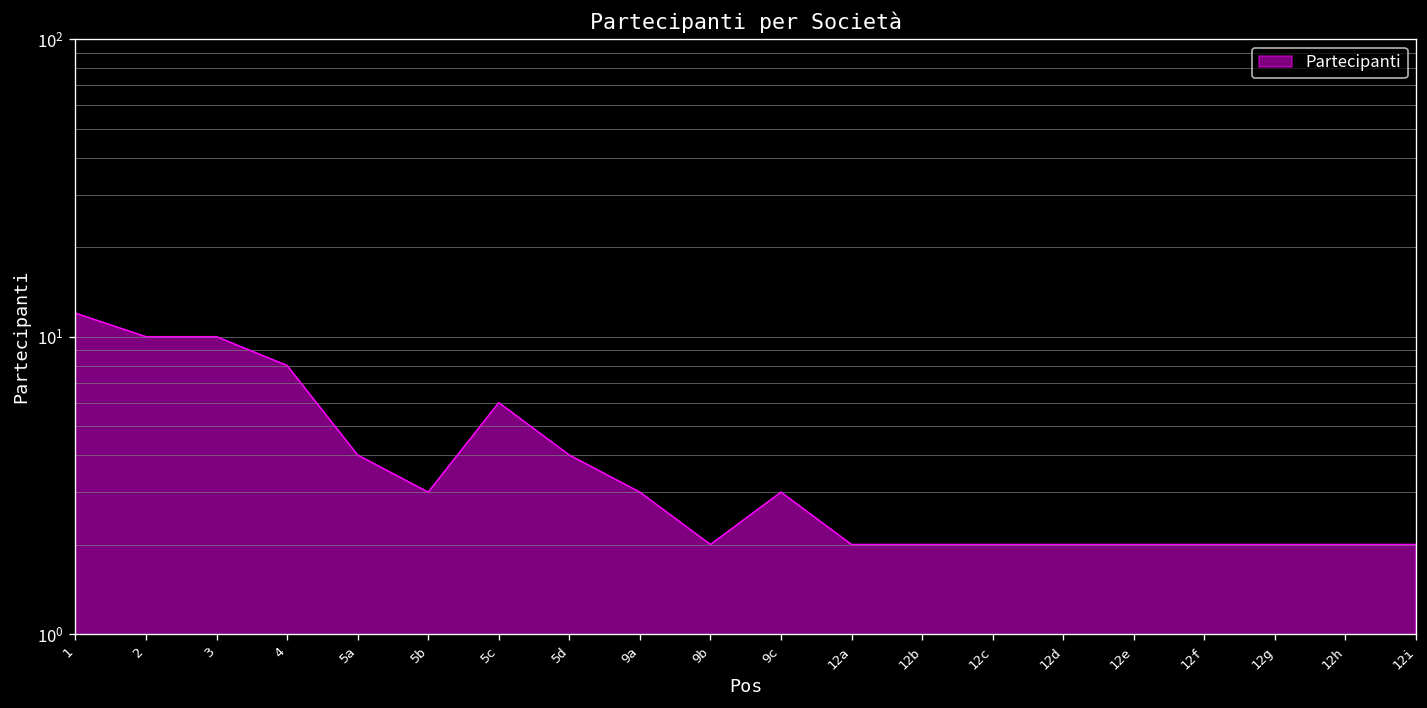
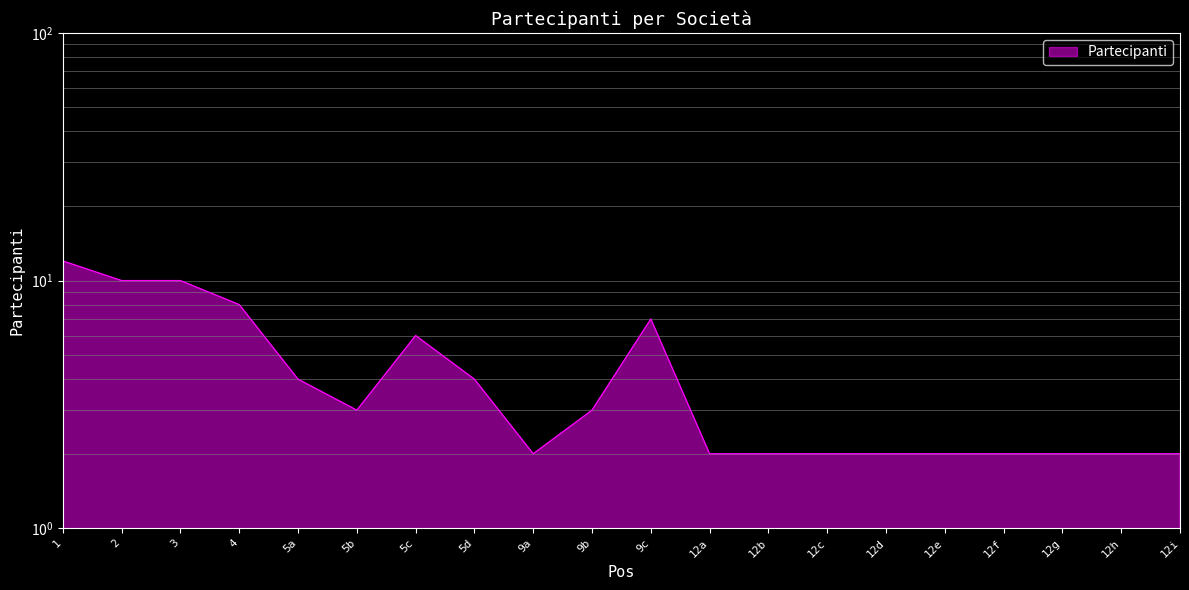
9a: 3 -> 2
9b: 2 -> 3
9c: 3 -> 7
